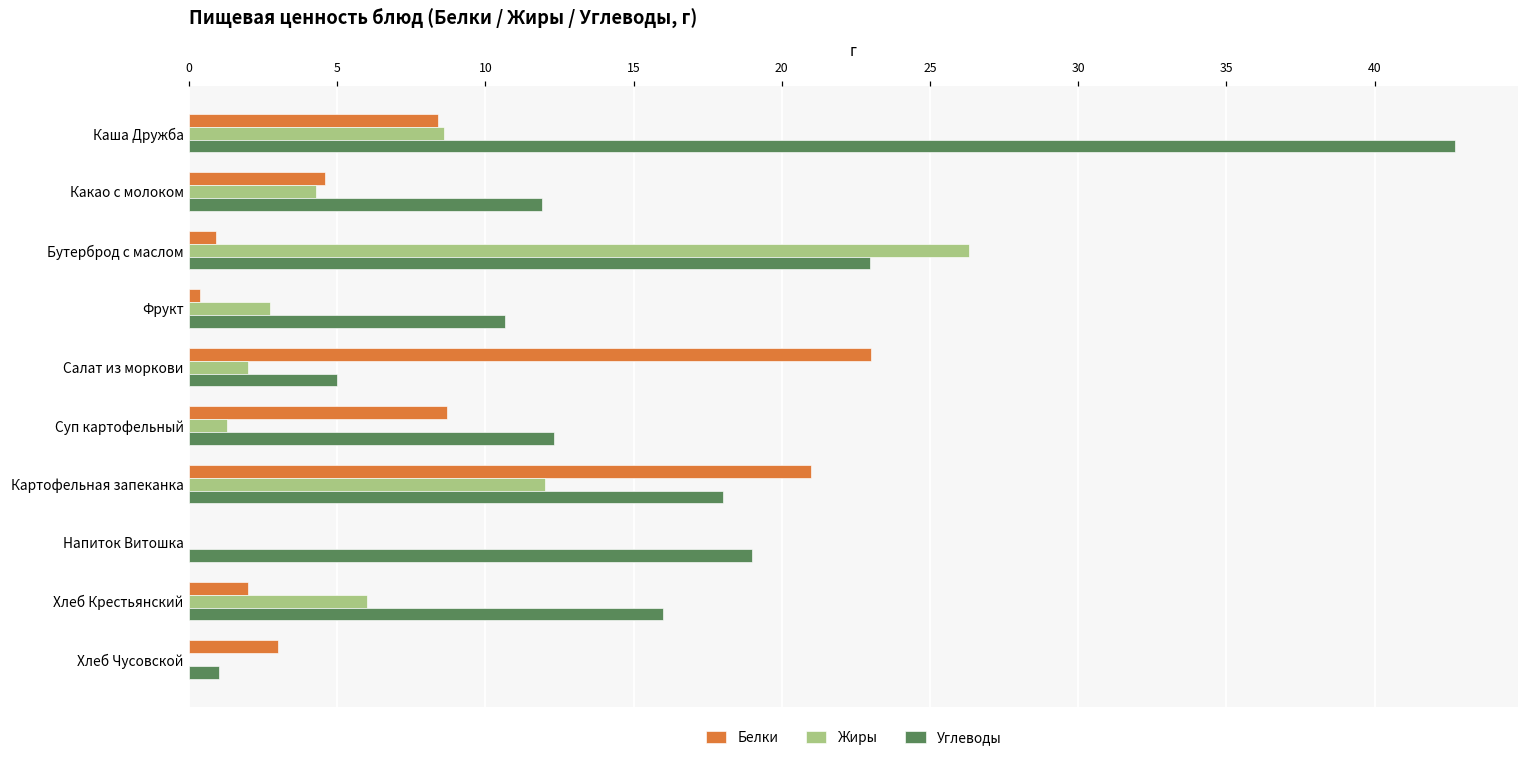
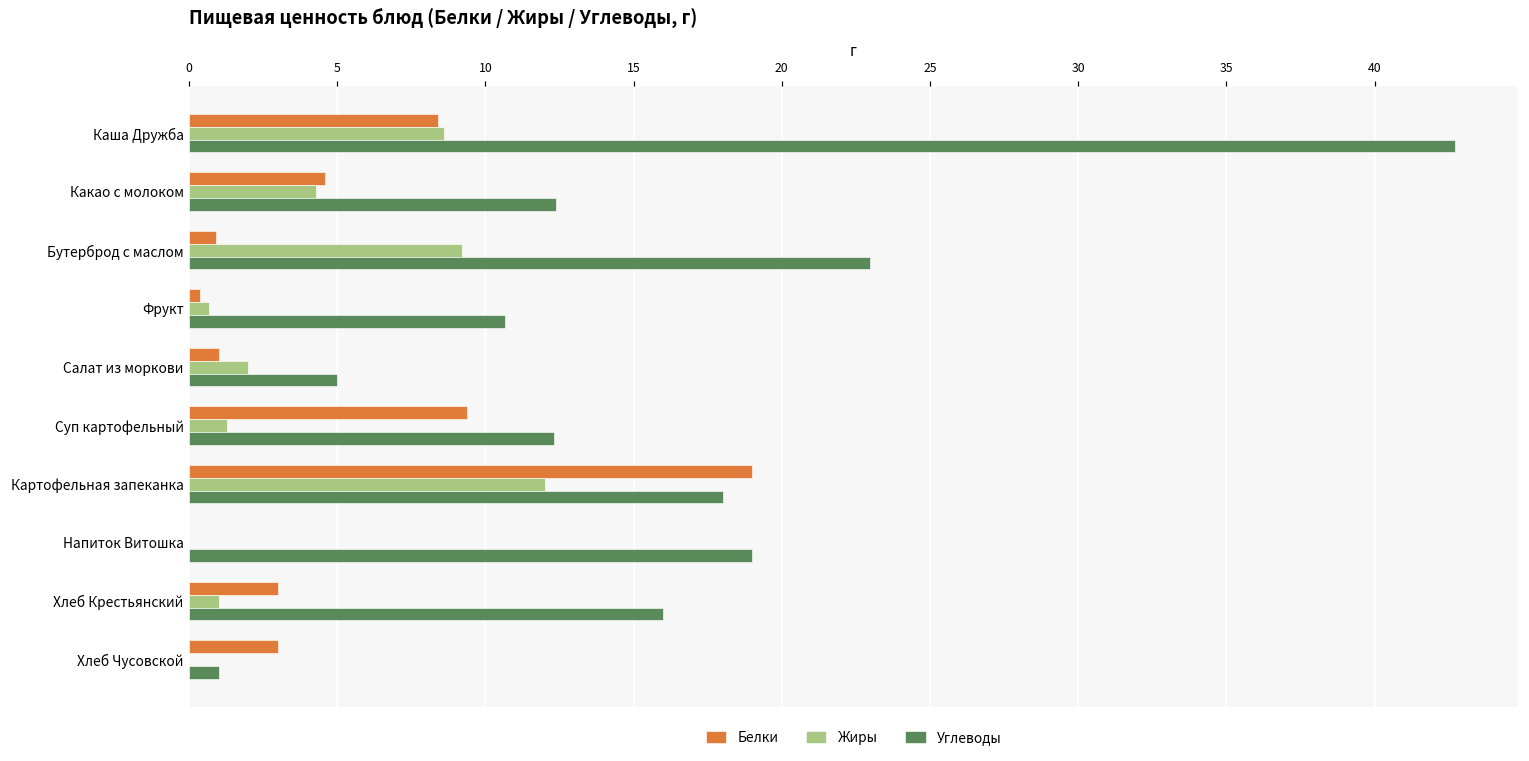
Углеводы, Какао с молоком: 11.9 -> 12.4
Жиры, Бутерброд с маслом: 26.3 -> 9.2
Жиры, Фрукт: 2.8 -> 0.7
Белки, Салат из моркови: 23 -> 1
Белки, Суп картофельный: 8.7 -> 9.4
Белки, Картофельная запеканка: 21 -> 19
Белки, Хлеб Крестьянский: 2 -> 3
Жиры, Хлеб Крестьянский: 6 -> 1
